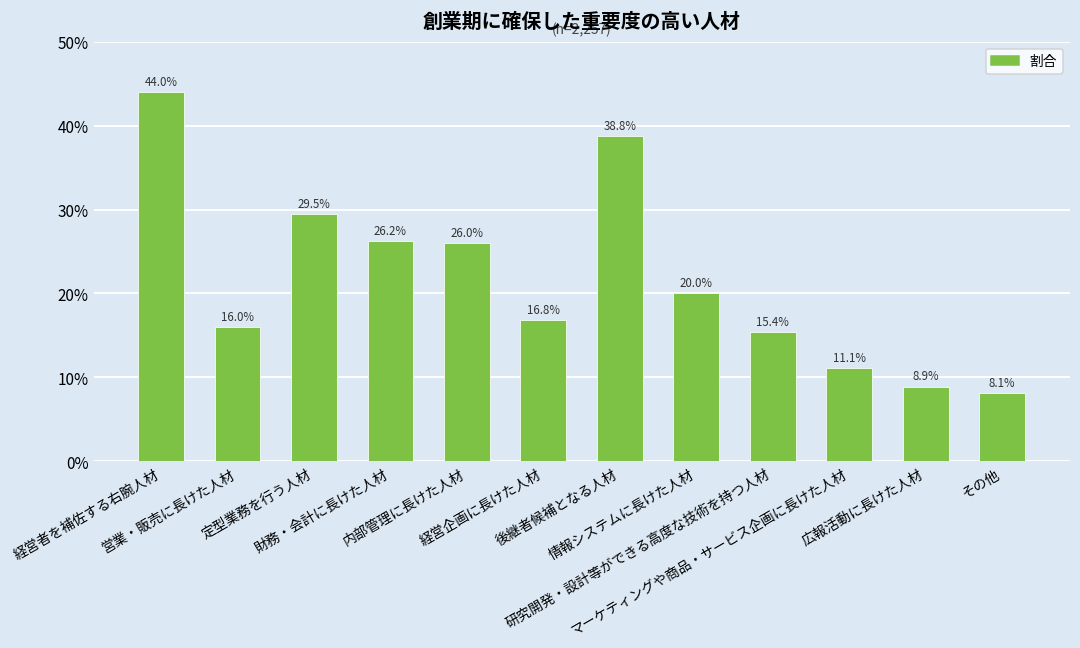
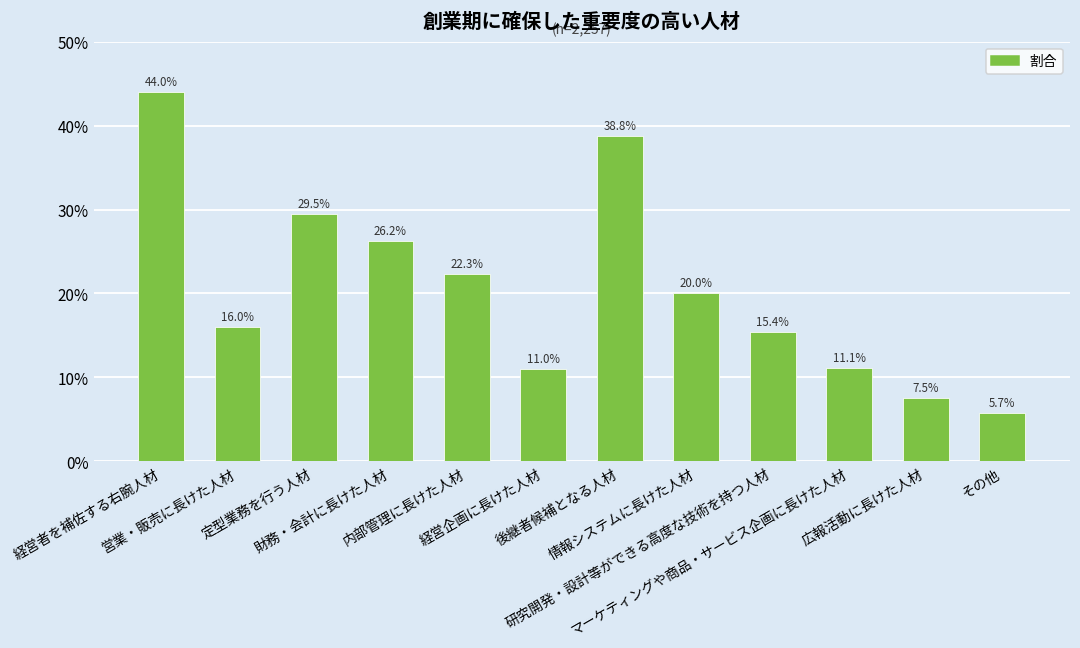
内部管理に長けた人材: 26.0% -> 22.3%
経営企画に長けた人材: 16.8% -> 11.0%
広報活動に長けた人材: 8.9% -> 7.5%
その他: 8.1% -> 5.7%
